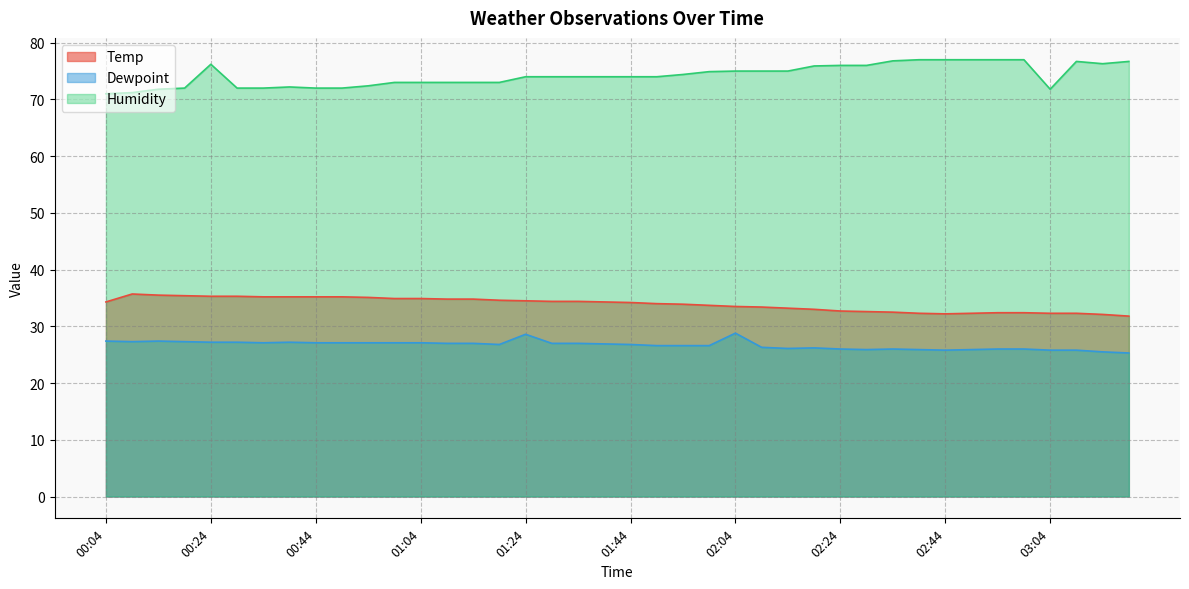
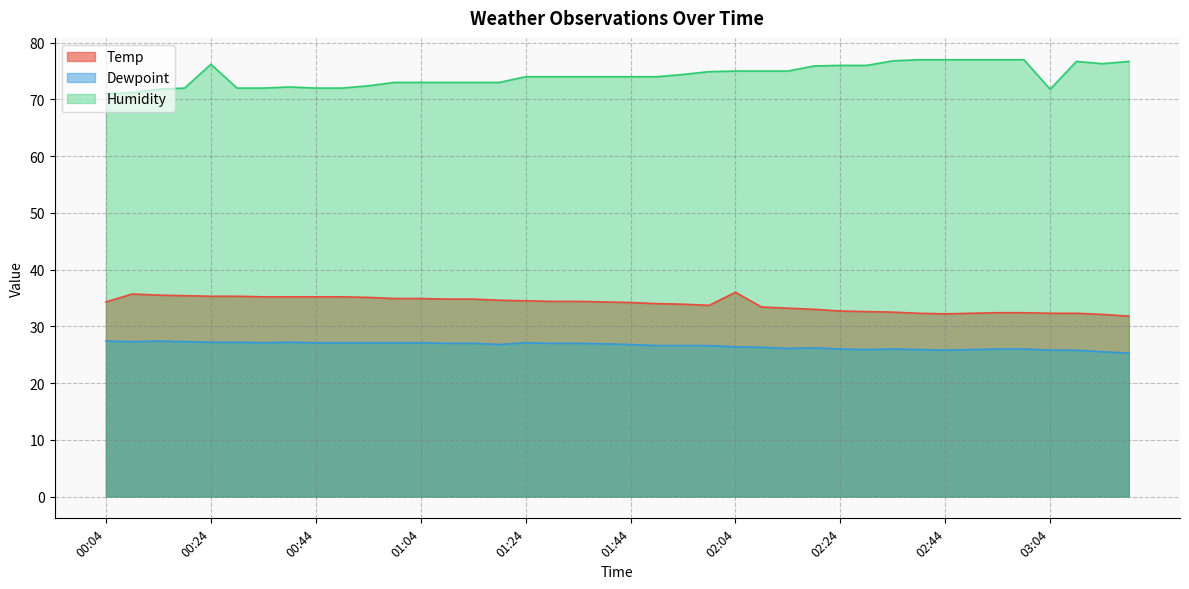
Dewpoint, 01:24: 29 -> 27
Temp, 02:04: 34 -> 36
Dewpoint, 02:04: 29 -> 26
